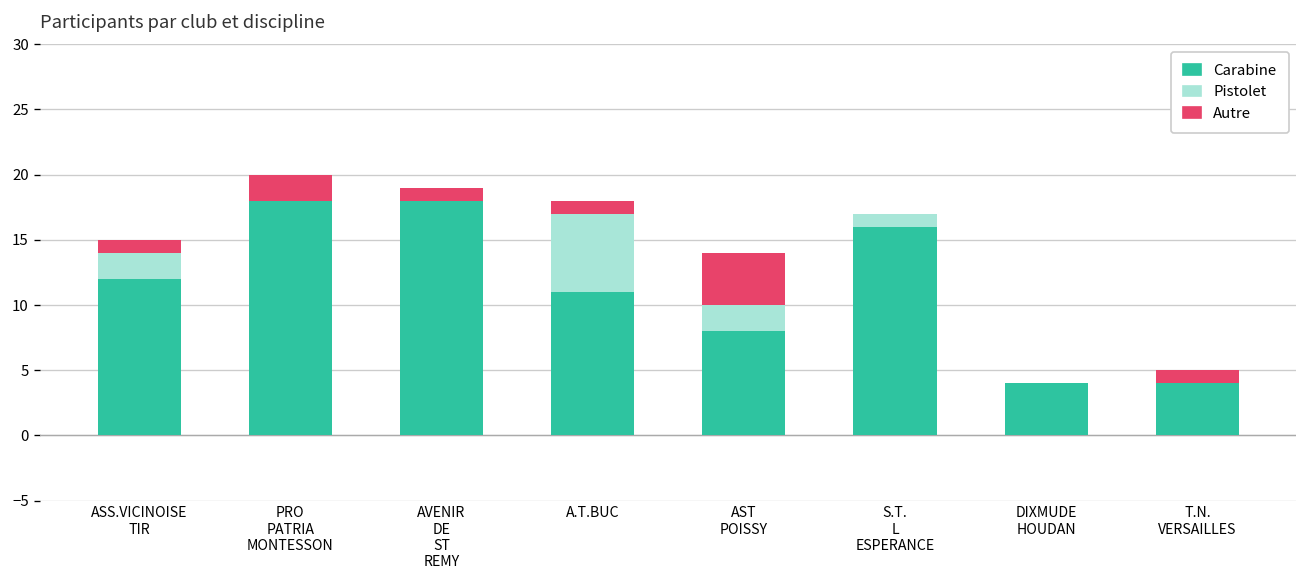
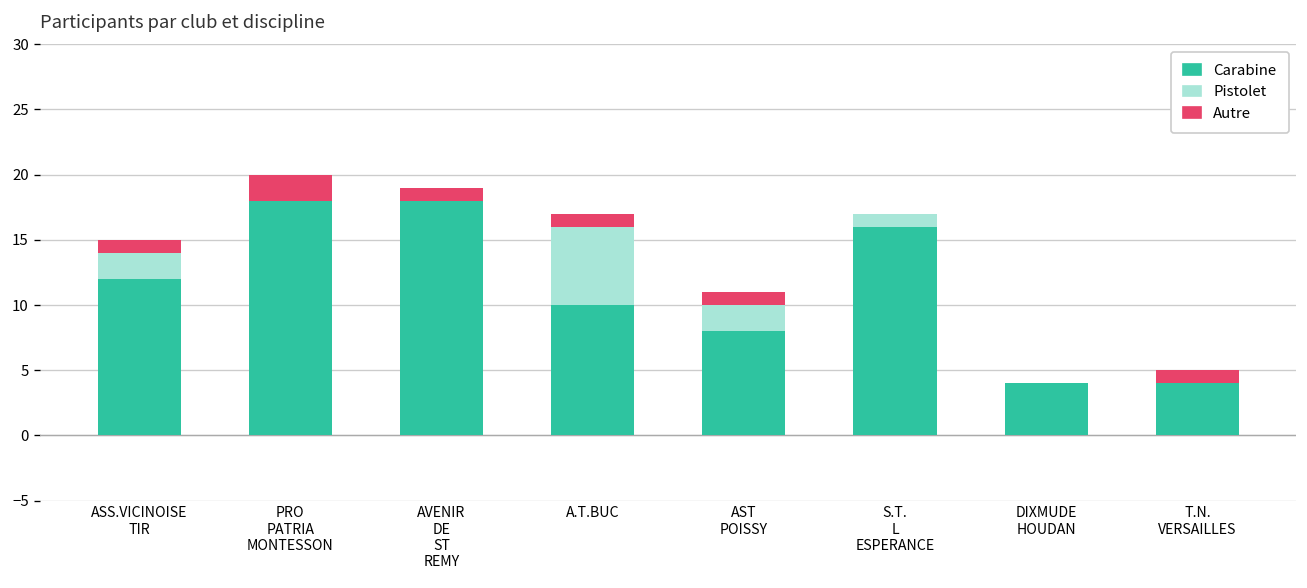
Carabine, A.T.BUC: 11 -> 10
Autre, AST POISSY: 4 -> 1
